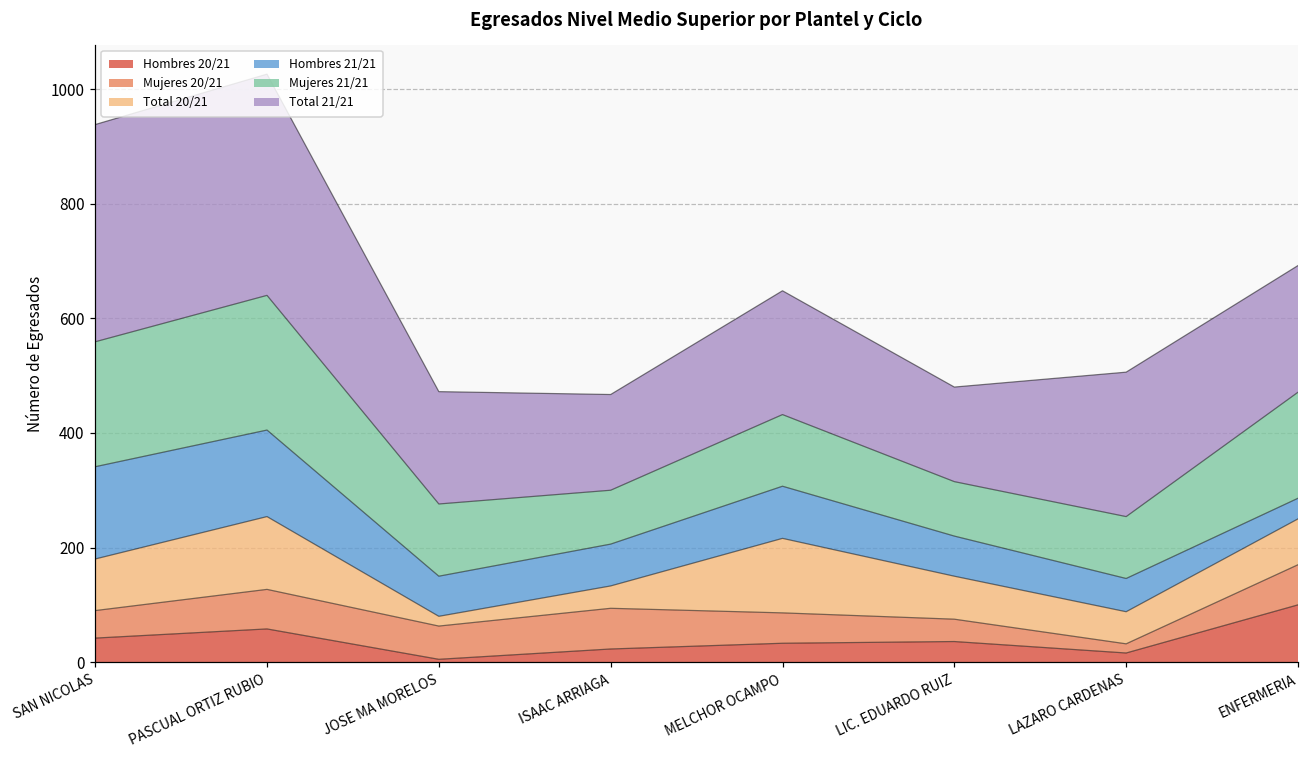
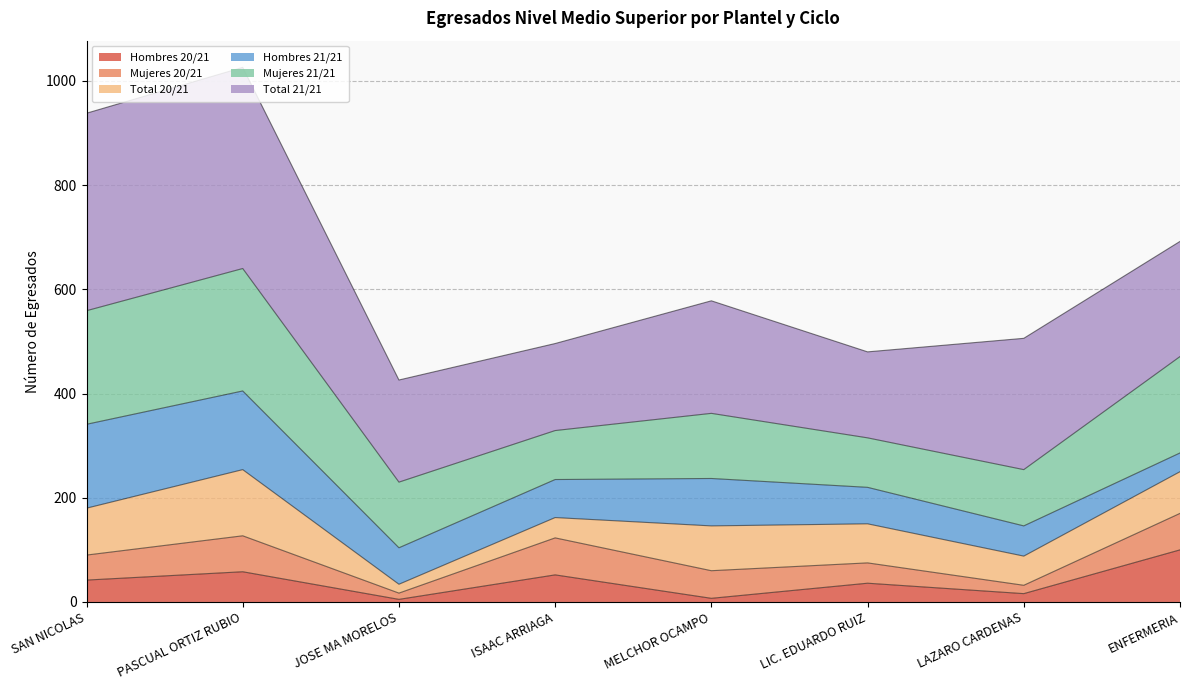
Mujeres 20/21, JOSE MA MORELOS: 60 -> 10
Hombres 20/21, ISAAC ARRIAGA: 20 -> 50
Hombres 20/21, MELCHOR OCAMPO: 30 -> 10
Total 20/21, MELCHOR OCAMPO: 130 -> 90
